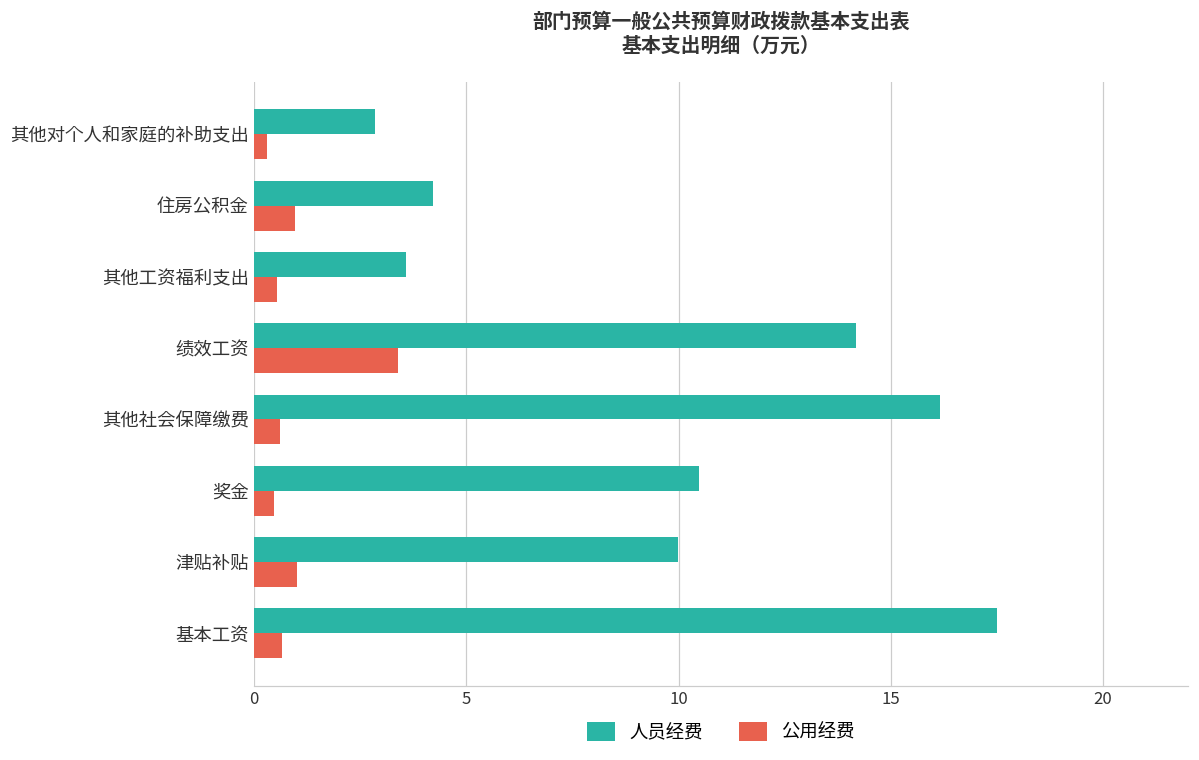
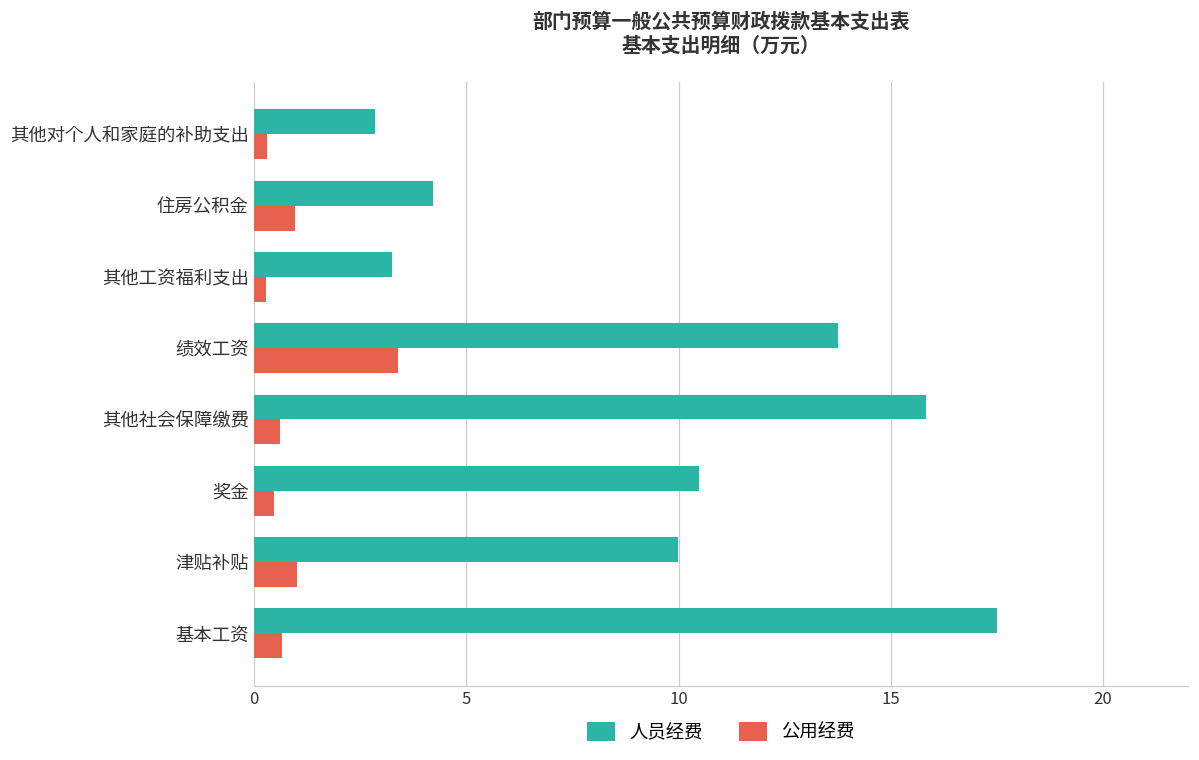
人员经费, 其他工资福利支出: 3.6 -> 3.2
公用经费, 其他工资福利支出: 0.5 -> 0.3
人员经费, 绩效工资: 14.2 -> 13.8
人员经费, 其他社会保障缴费: 16.2 -> 15.8
